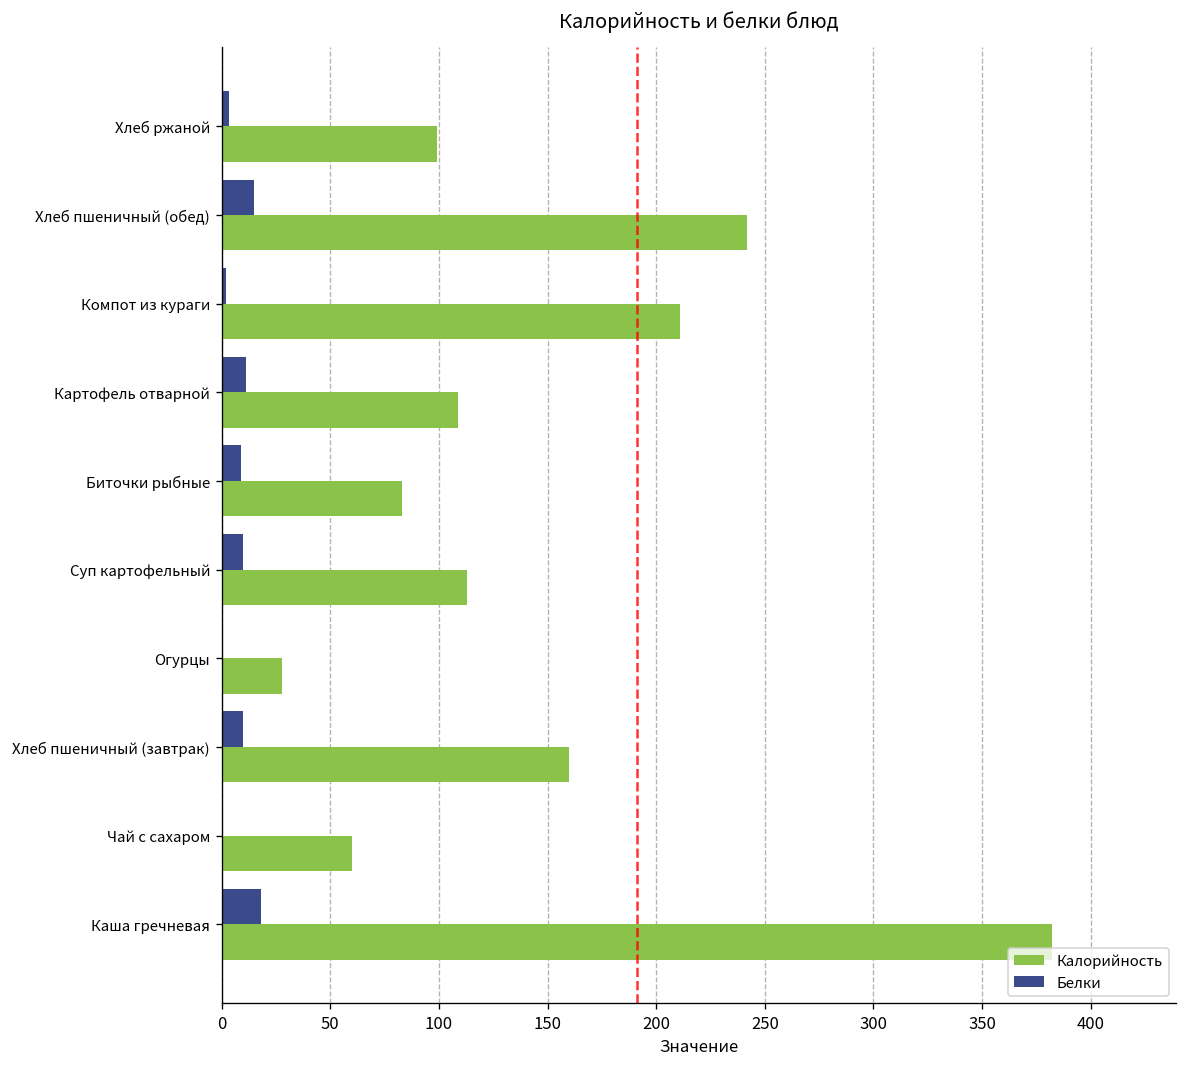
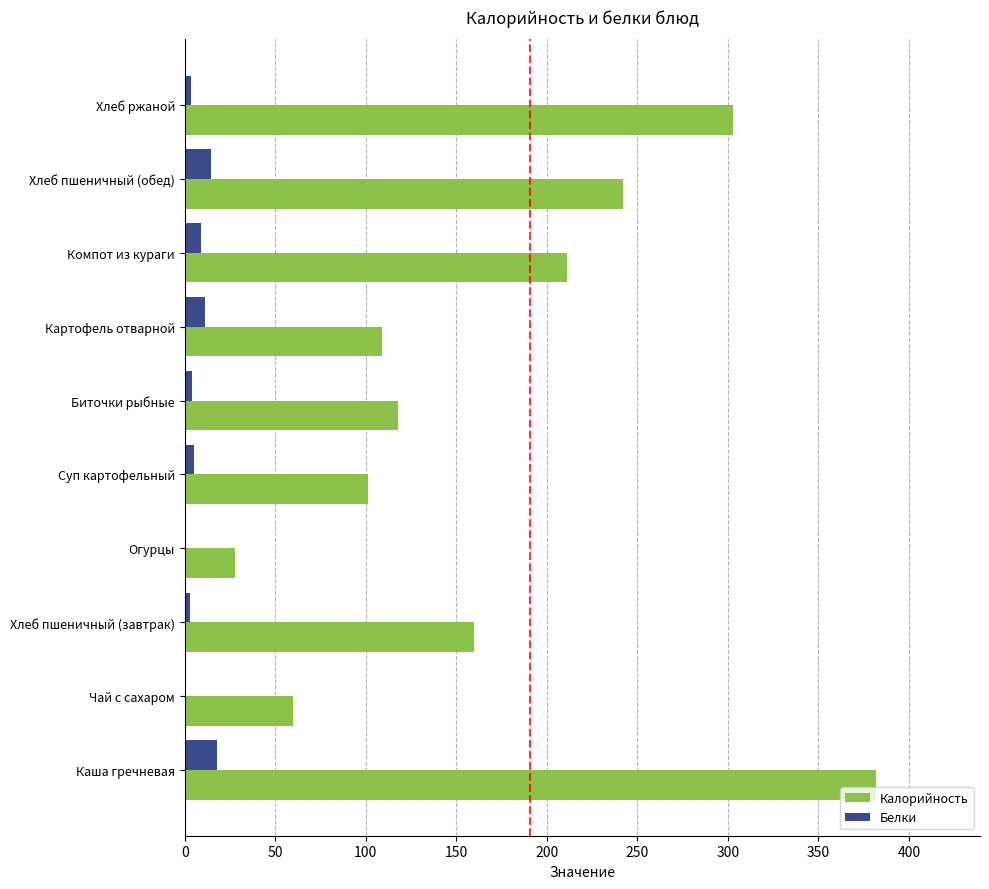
Калорийность, Хлеб ржаной: 99 -> 303
Белки, Компот из кураги: 2 -> 9
Белки, Биточки рыбные: 9 -> 4
Калорийность, Биточки рыбные: 83 -> 118
Белки, Суп картофельный: 10 -> 5
Калорийность, Суп картофельный: 113 -> 101
Белки, Хлеб пшеничный (завтрак): 10 -> 3
